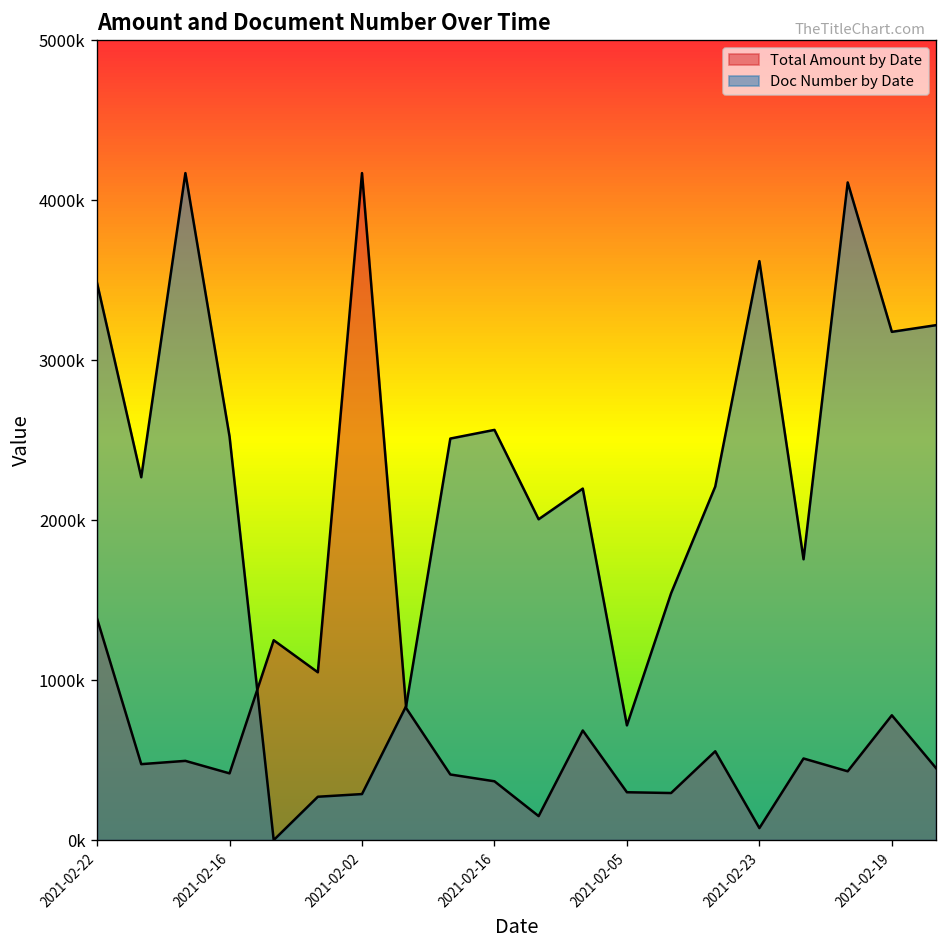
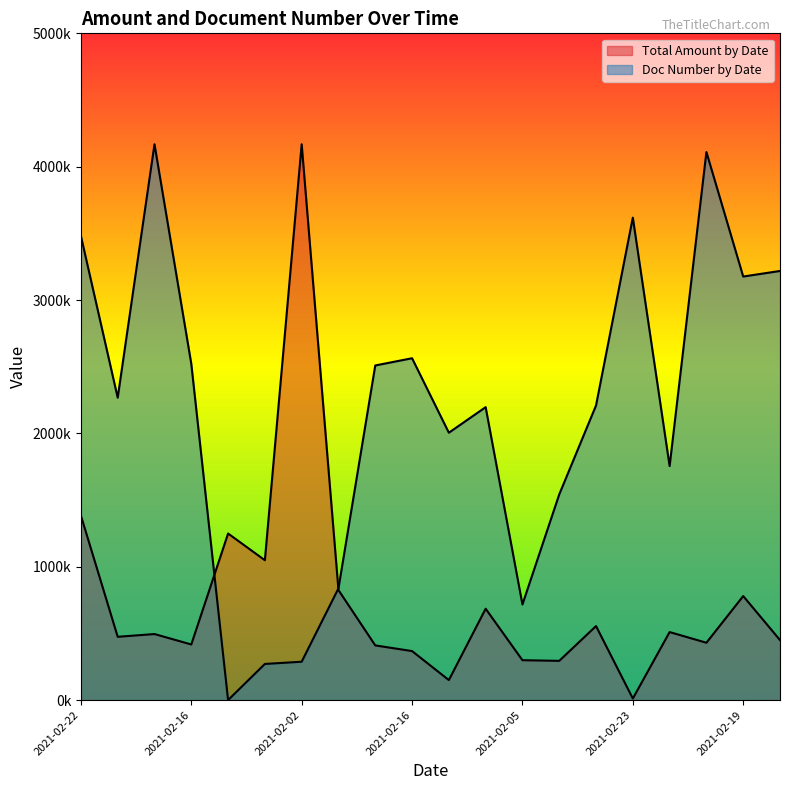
Total Amount by Date, 2021-02-23: 80000 -> 10000
